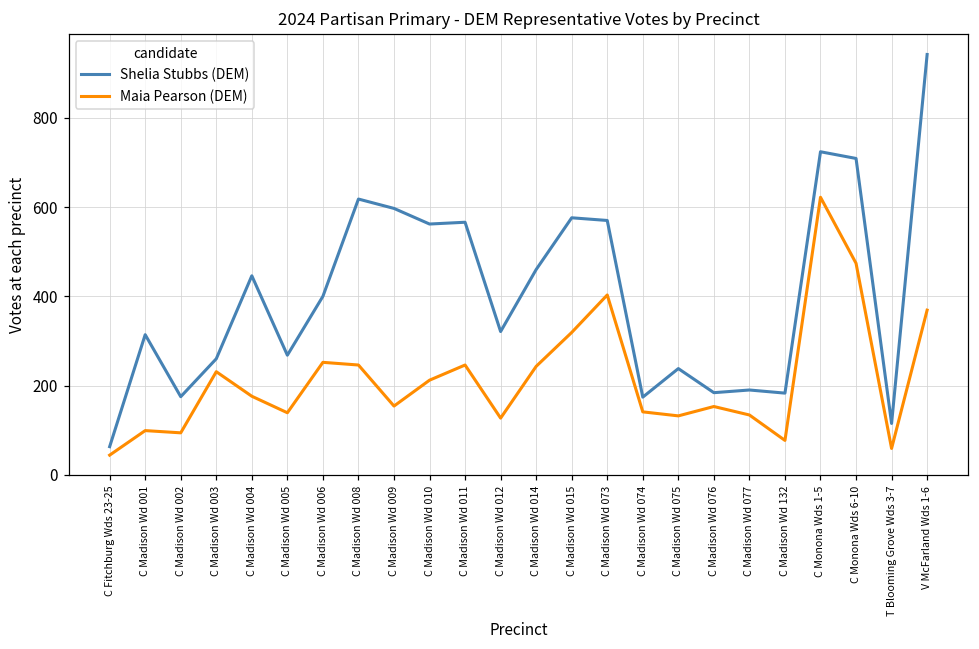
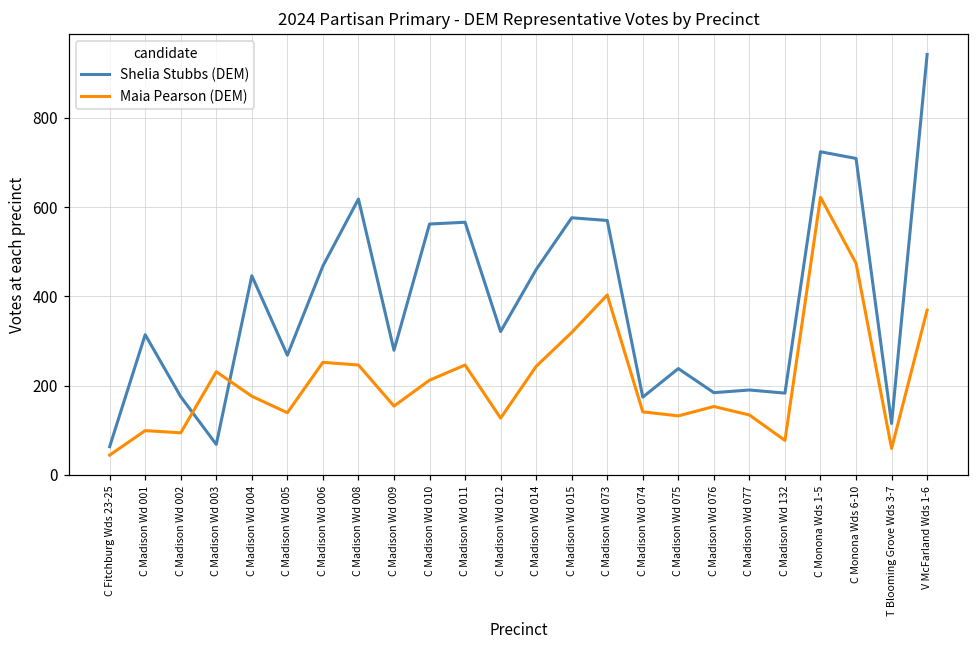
Shelia Stubbs (DEM), C Madison Wd 003: 260 -> 70
Shelia Stubbs (DEM), C Madison Wd 006: 400 -> 470
Shelia Stubbs (DEM), C Madison Wd 009: 600 -> 280
